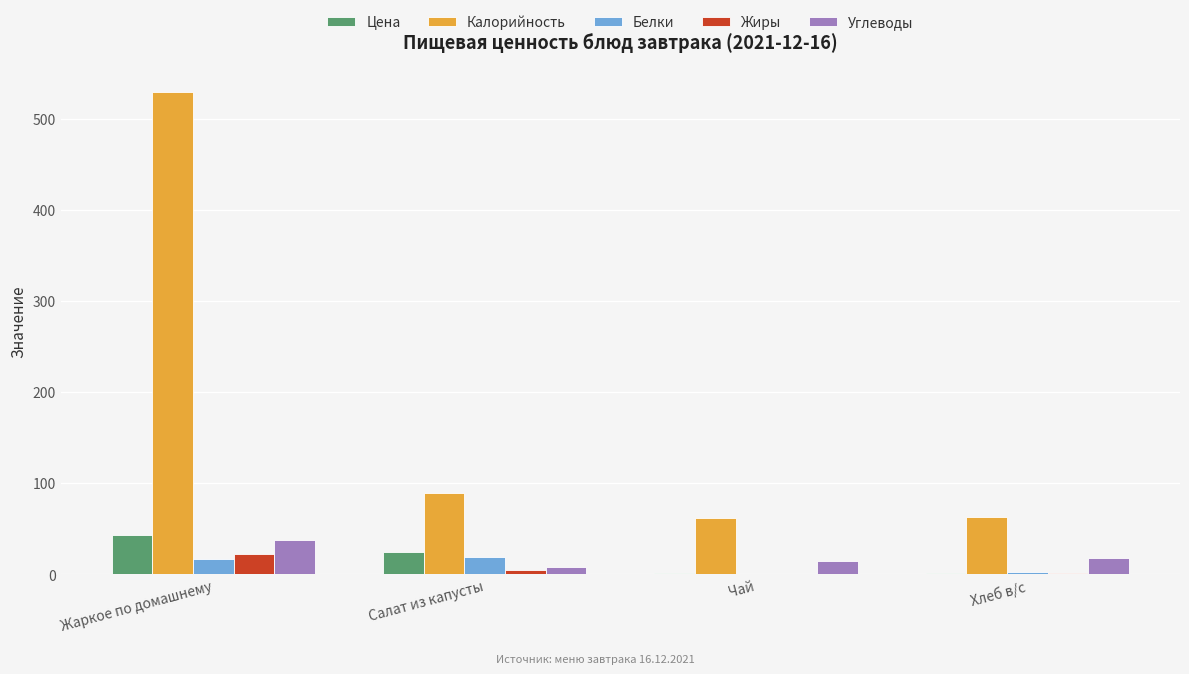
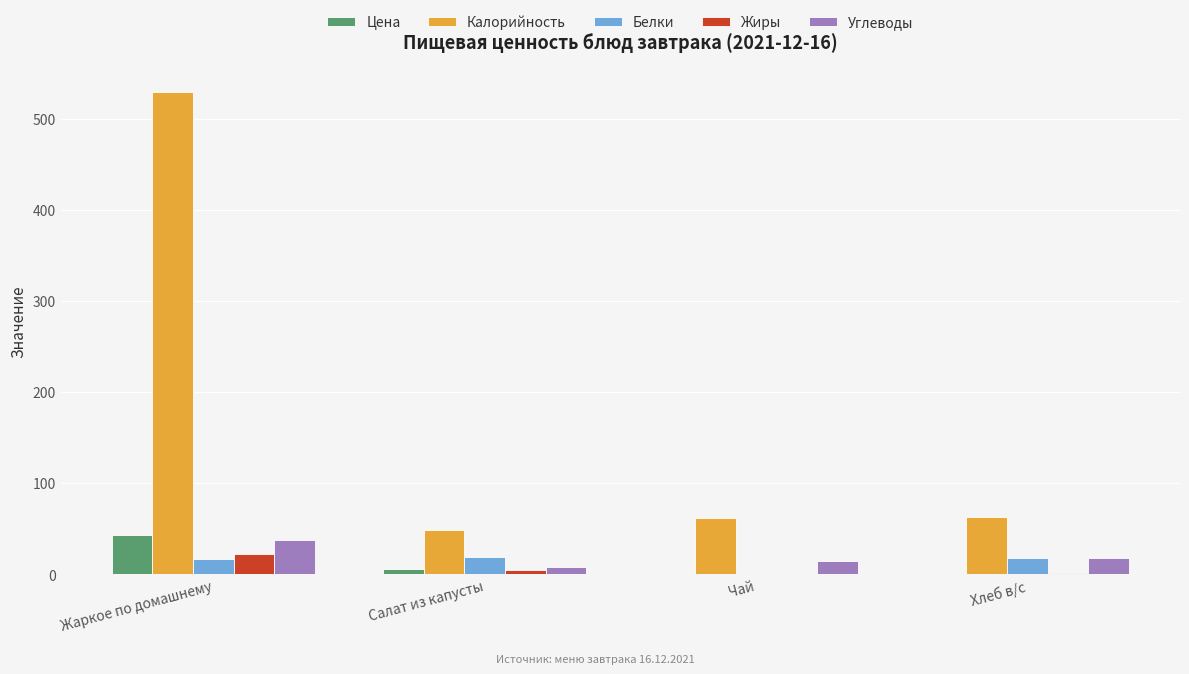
Цена, Салат из капусты: 20 -> 10
Калорийность, Салат из капусты: 90 -> 50
Белки, Хлеб в/с: 0 -> 20
